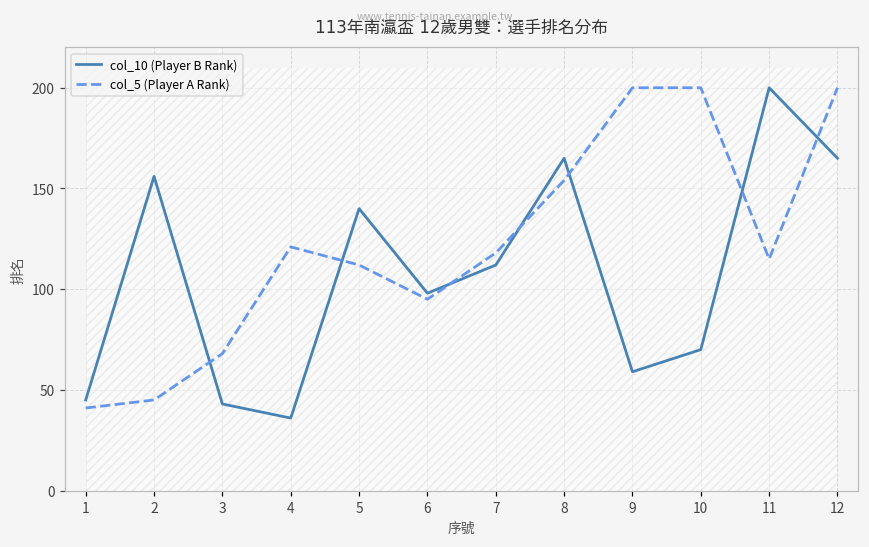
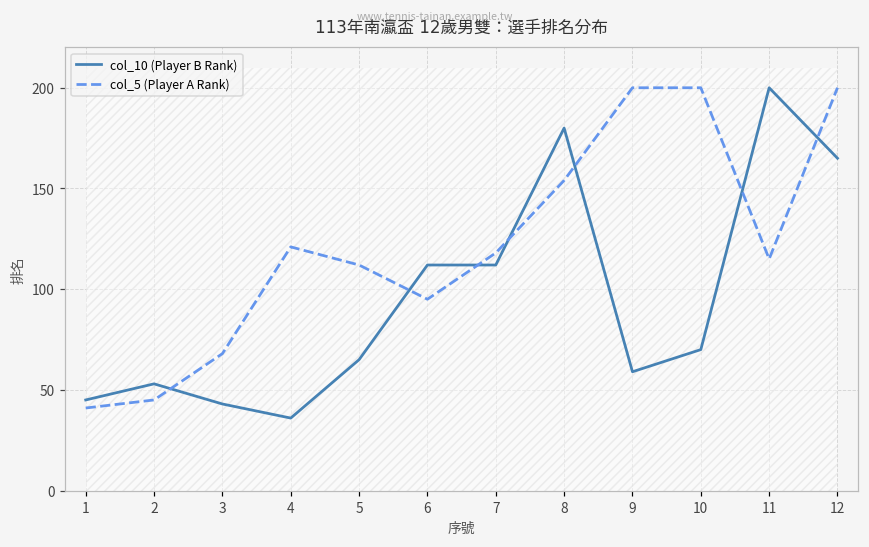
col_10 (Player B Rank), 2: 156 -> 53
col_10 (Player B Rank), 5: 140 -> 65
col_10 (Player B Rank), 6: 98 -> 112
col_10 (Player B Rank), 8: 165 -> 180
